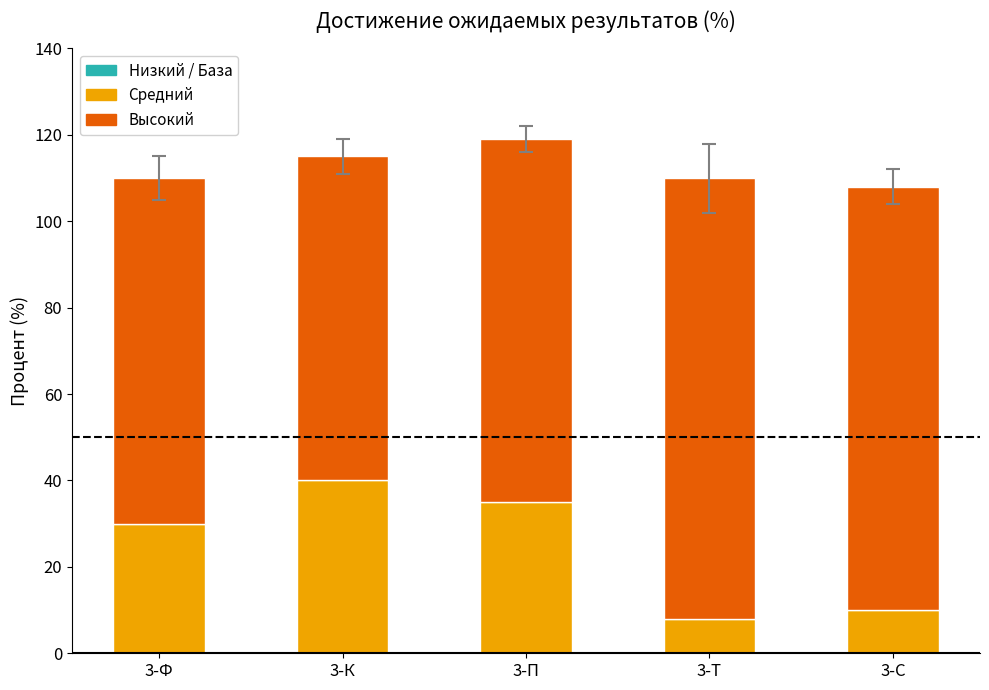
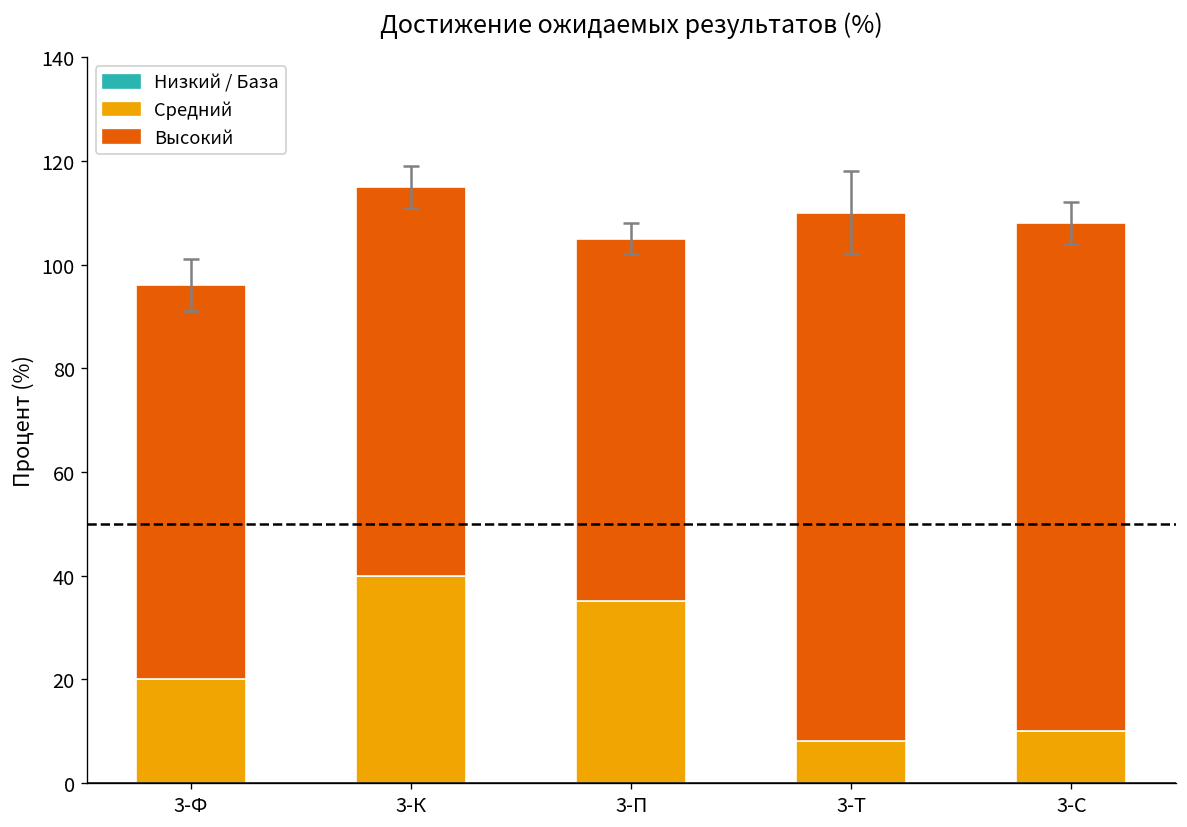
Средний, 3-Ф: 30 -> 20
Высокий, 3-Ф: 80 -> 76
Высокий, 3-П: 84 -> 70
